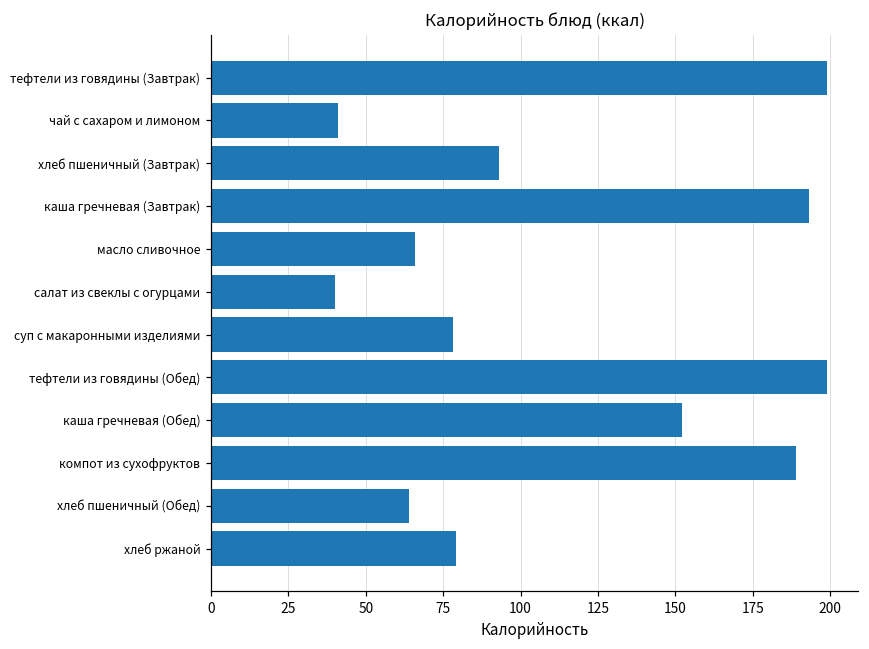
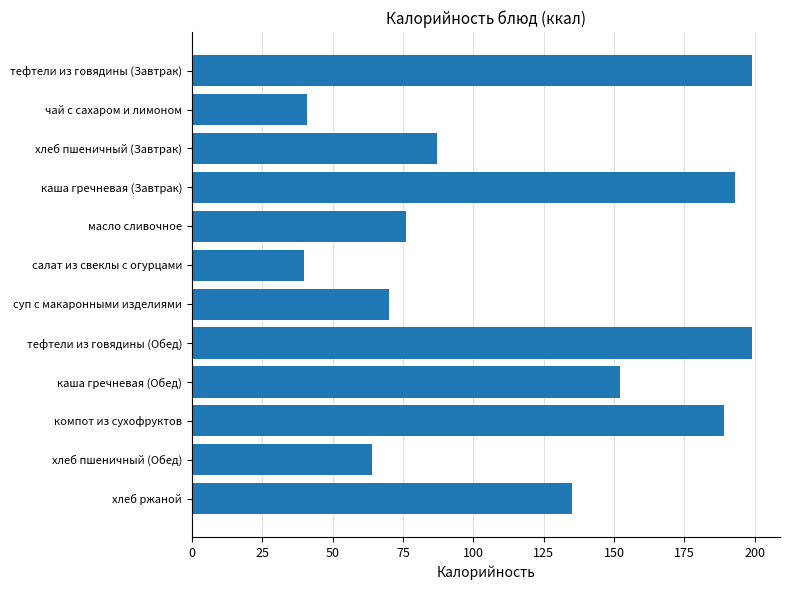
хлеб пшеничный (Завтрак): 93 -> 87
масло сливочное: 66 -> 76
суп с макаронными изделиями: 78 -> 70
хлеб ржаной: 79 -> 135
